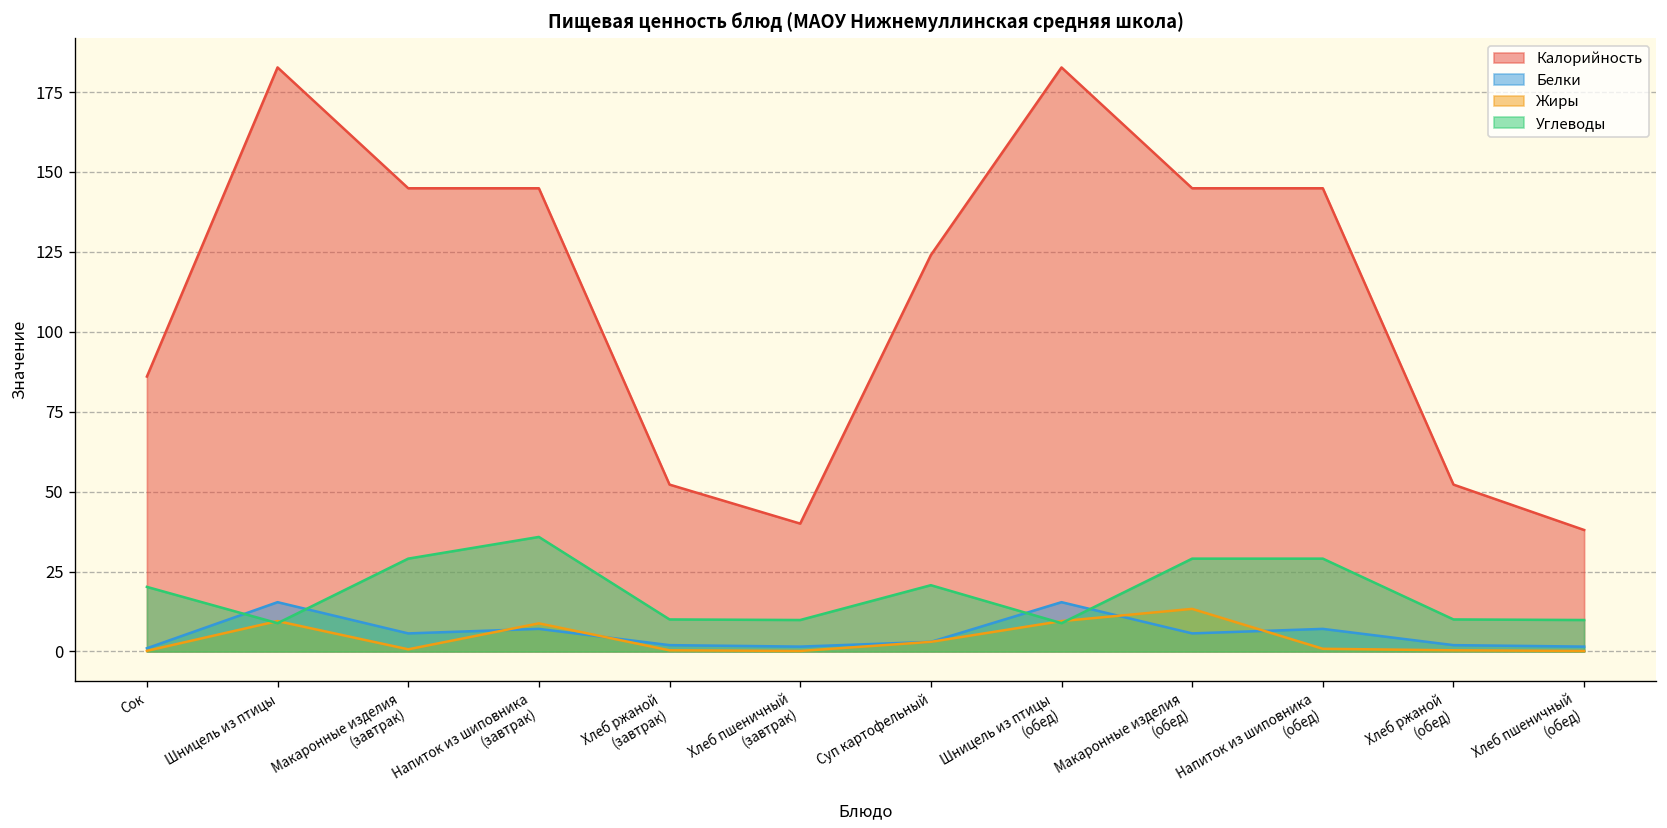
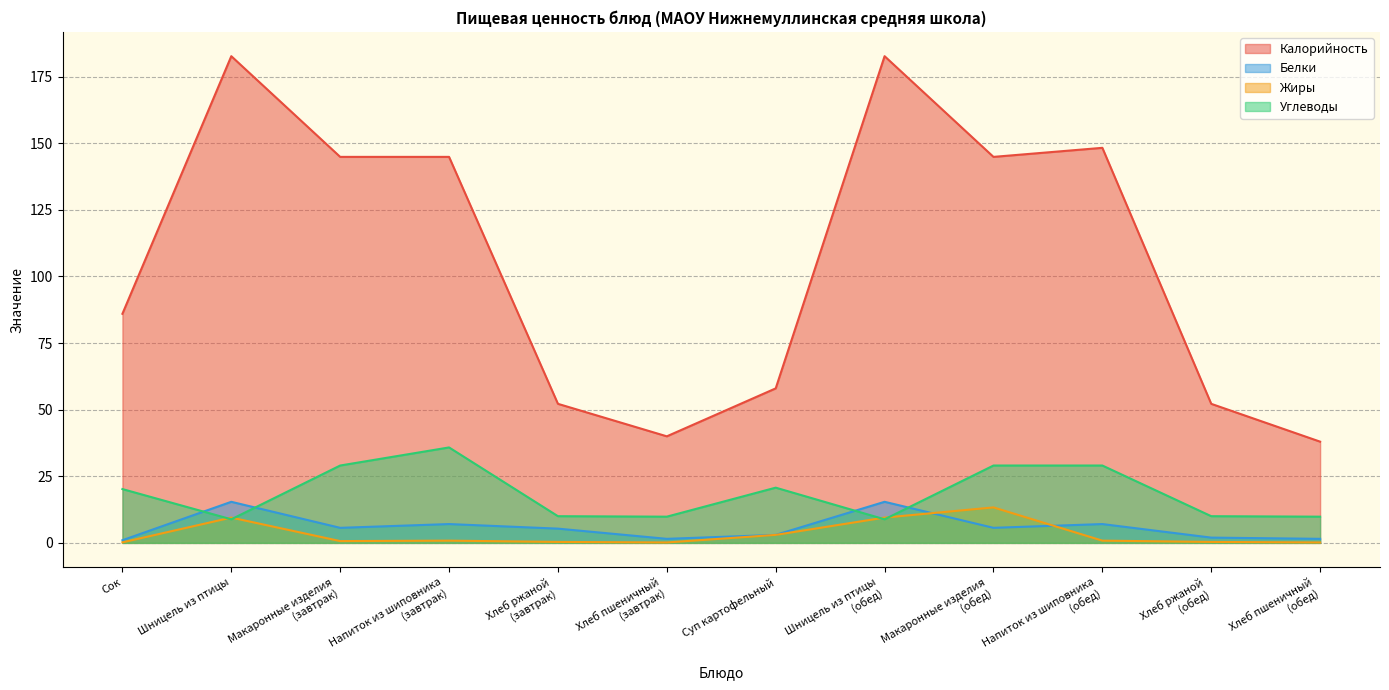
Жиры, Напиток из шиповника (завтрак): 9 -> 1
Белки, Хлеб ржаной (завтрак): 2 -> 5
Калорийность, Суп картофельный: 124 -> 58
Калорийность, Напиток из шиповника (обед): 145 -> 148
